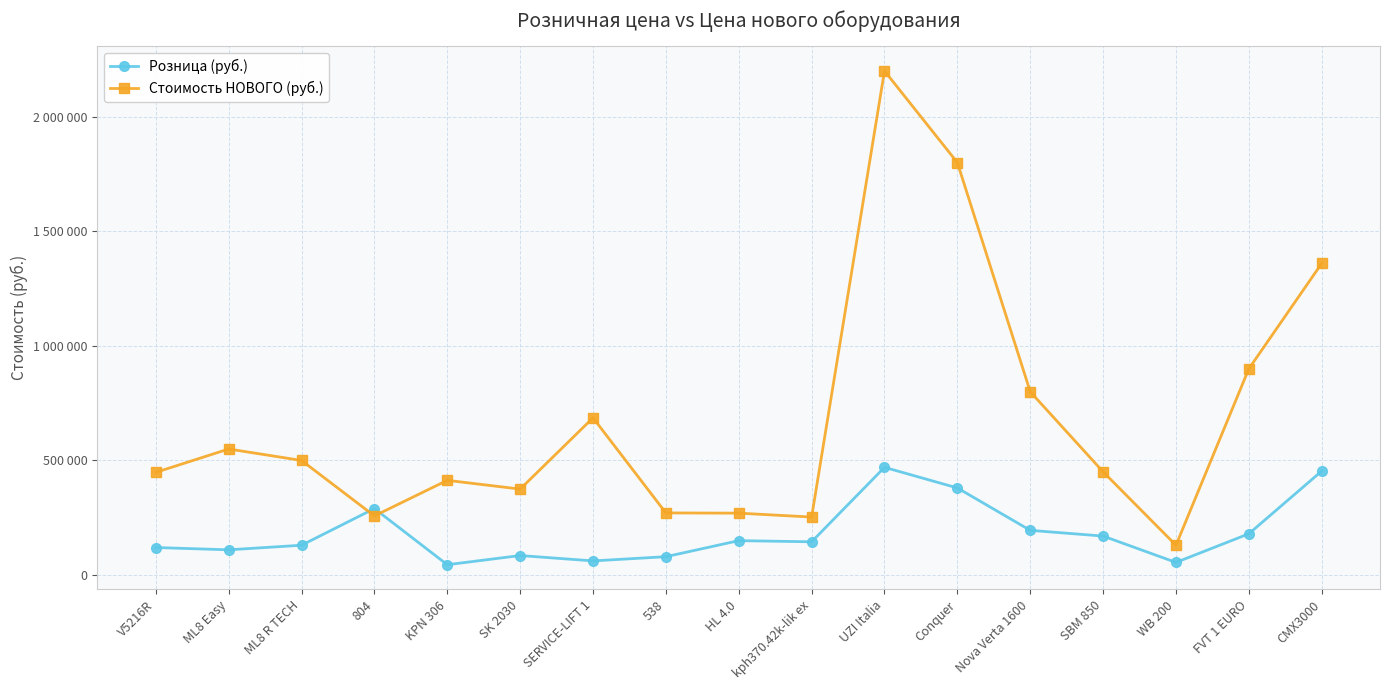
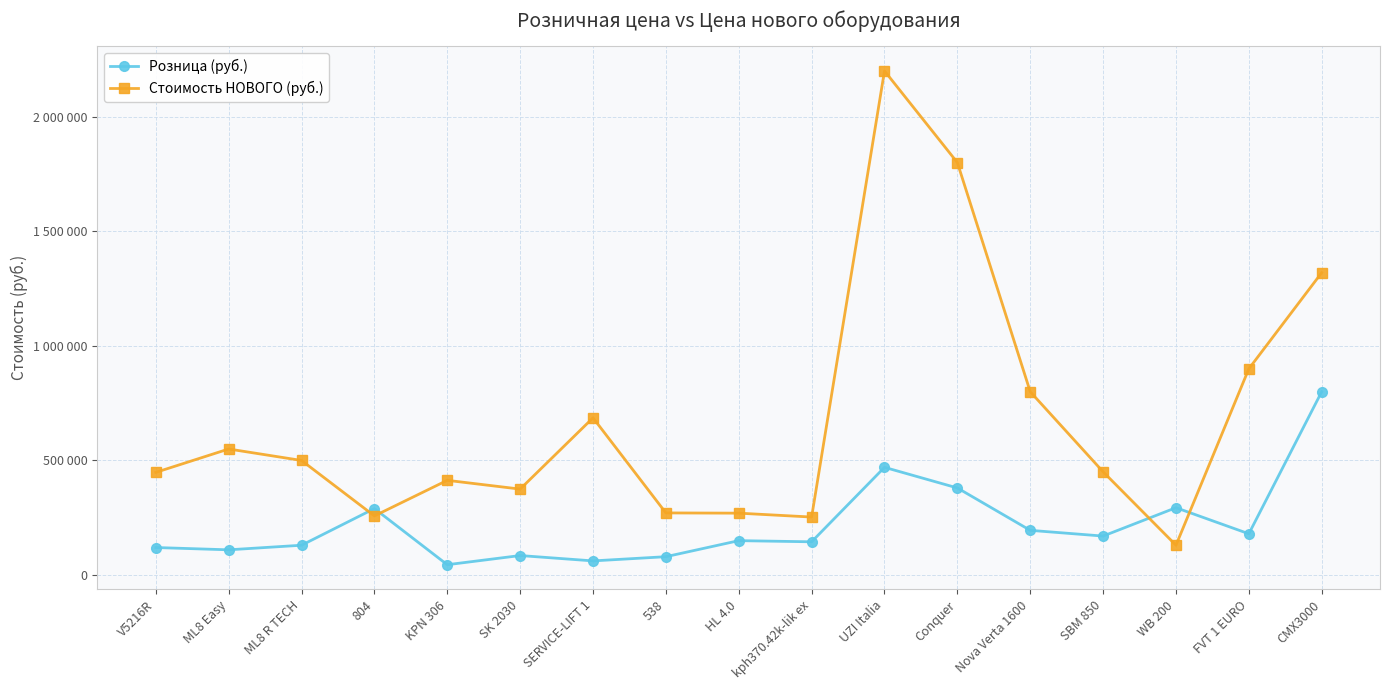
Розница (руб.), WB 200: 60000 -> 290000
Розница (руб.), CMX3000: 450000 -> 800000
Стоимость НОВОГО (руб.), CMX3000: 1360000 -> 1320000
